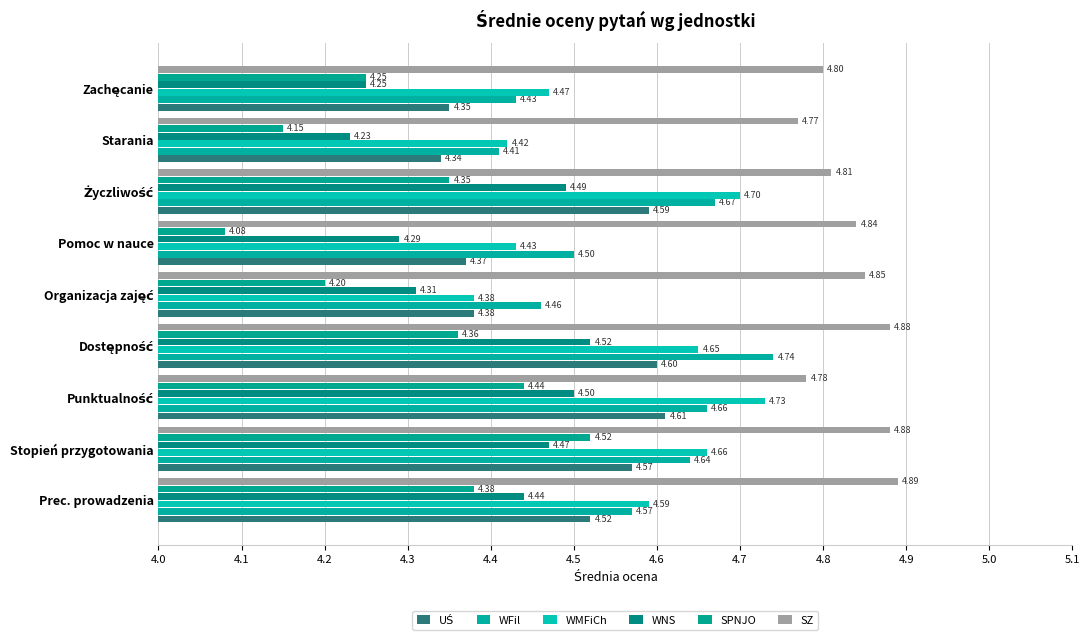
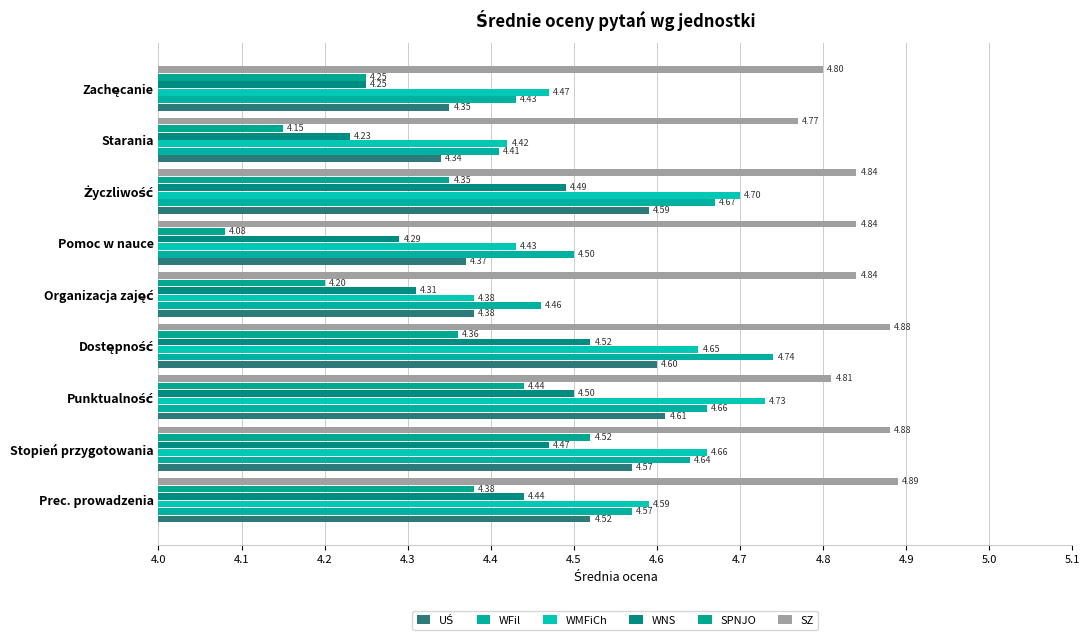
SZ, Życzliwość: 4.81 -> 4.84
SZ, Organizacja zajęć: 4.85 -> 4.84
SZ, Punktualność: 4.78 -> 4.81
